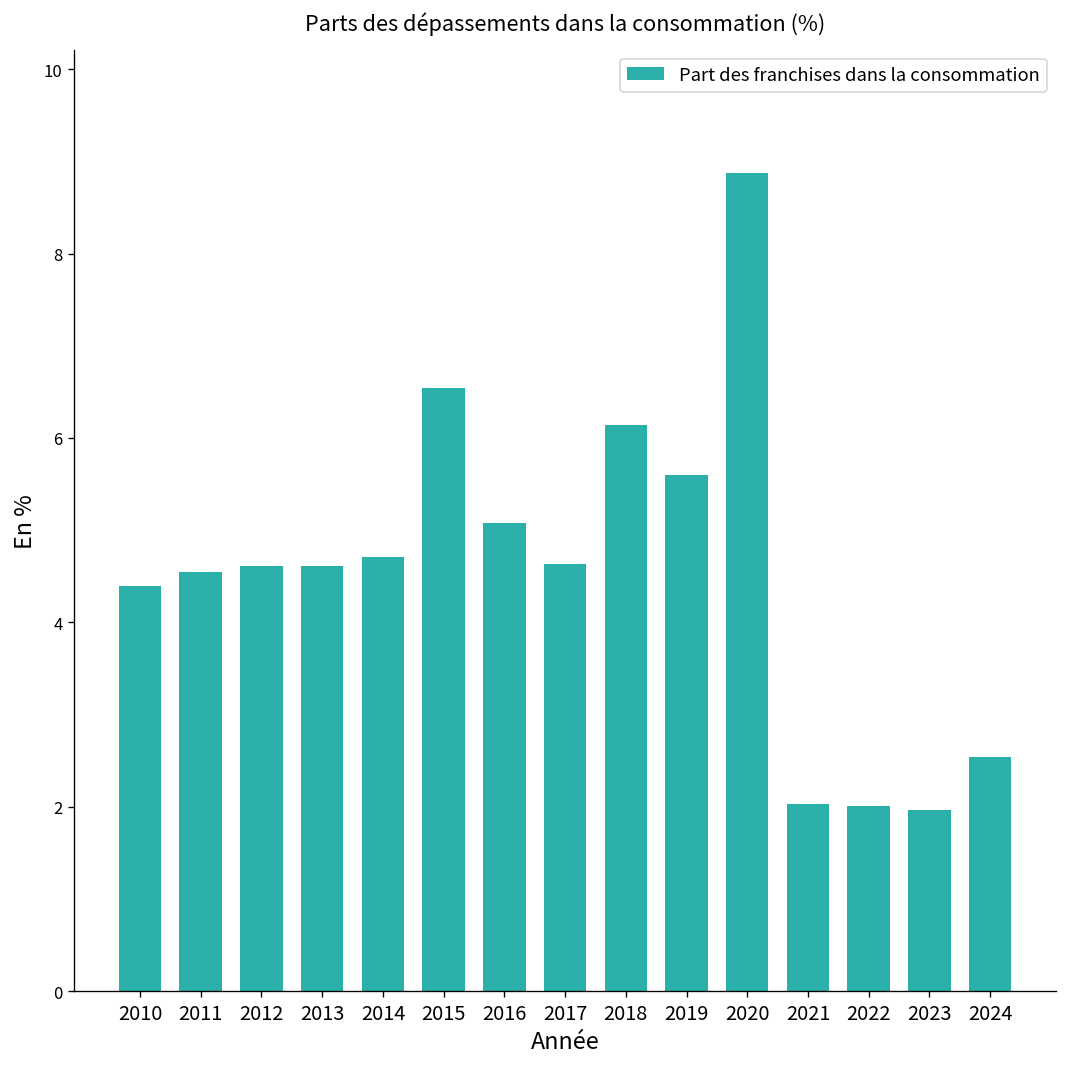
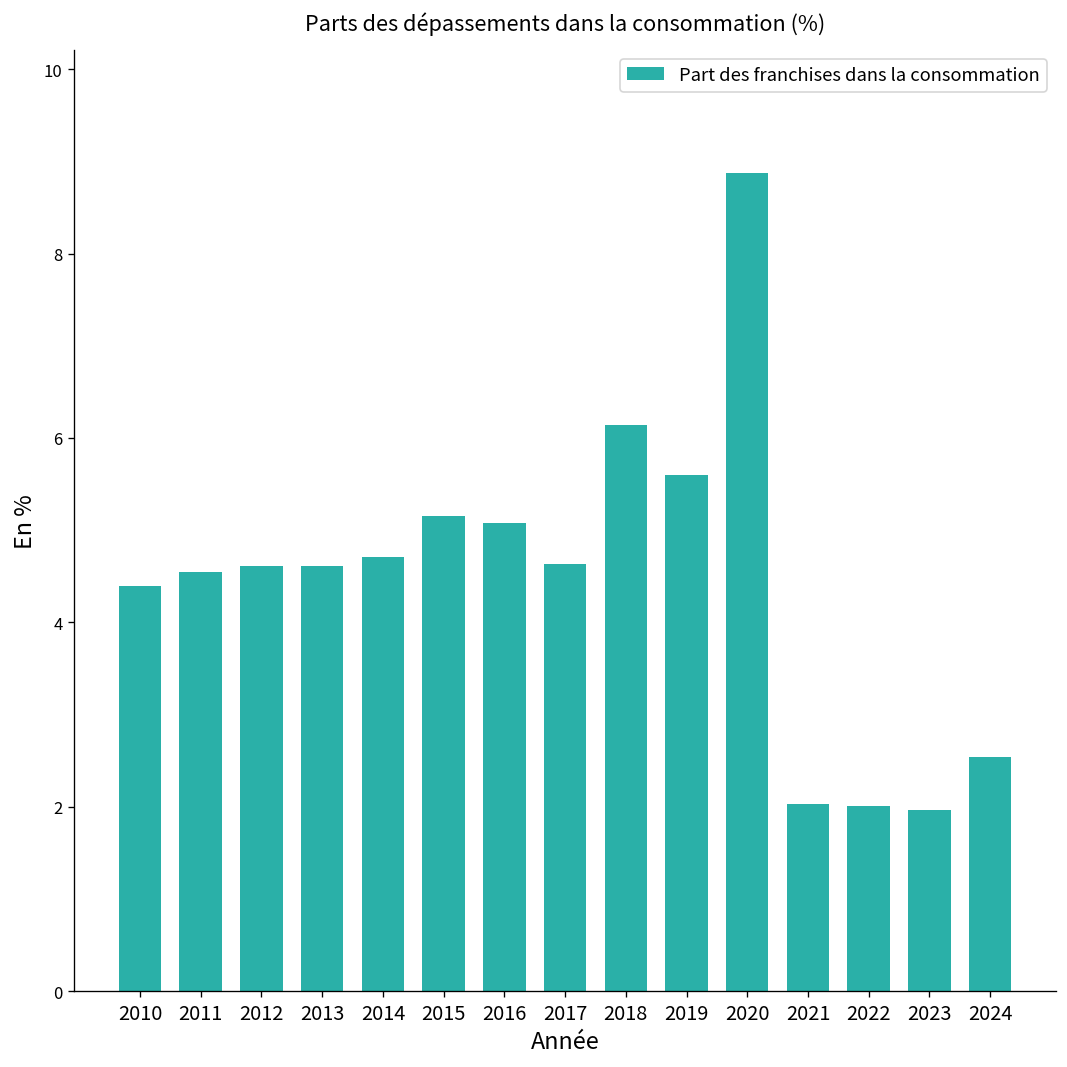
2015: 6.5 -> 5.2
